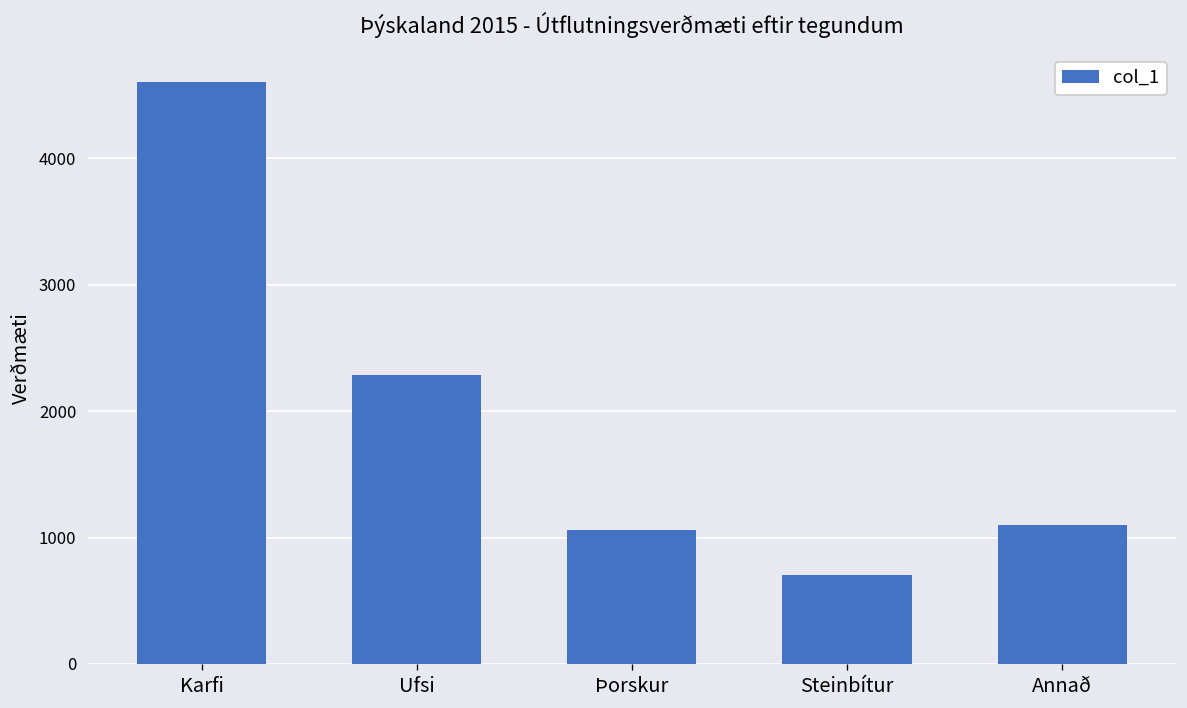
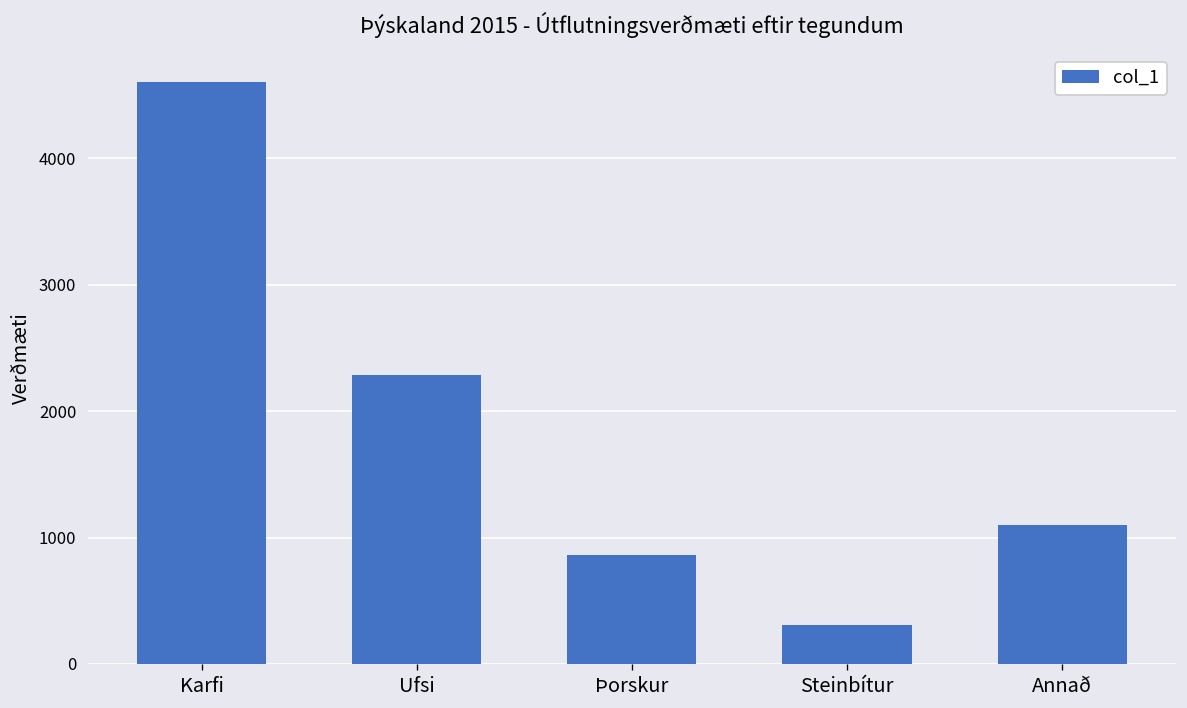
Þorskur: 1060 -> 860
Steinbítur: 700 -> 310
